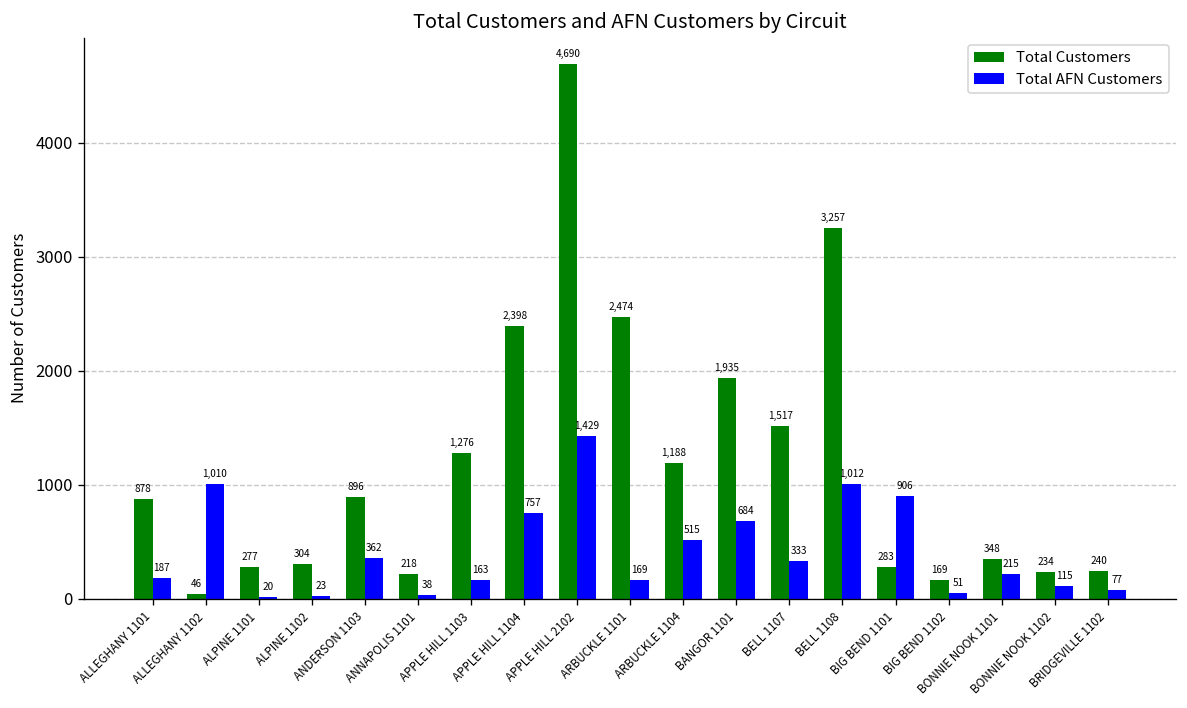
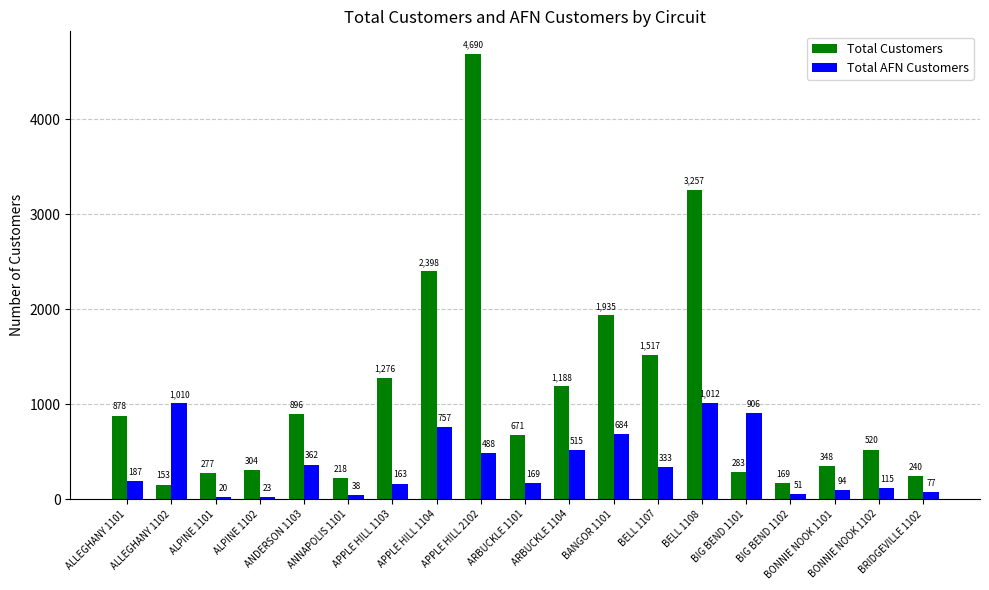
Total Customers, ALLEGHANY 1102: 46 -> 153
Total AFN Customers, APPLE HILL 2102: 1,429 -> 488
Total Customers, ARBUCKLE 1101: 2,474 -> 671
Total AFN Customers, BONNIE NOOK 1101: 215 -> 94
Total Customers, BONNIE NOOK 1102: 234 -> 520
